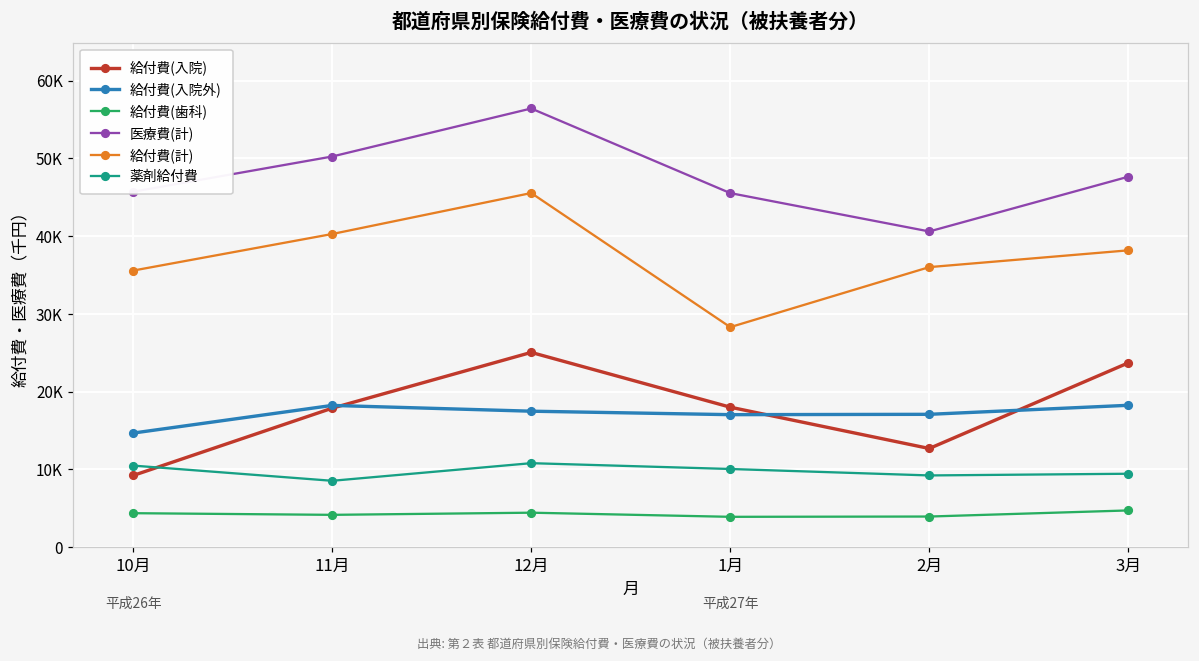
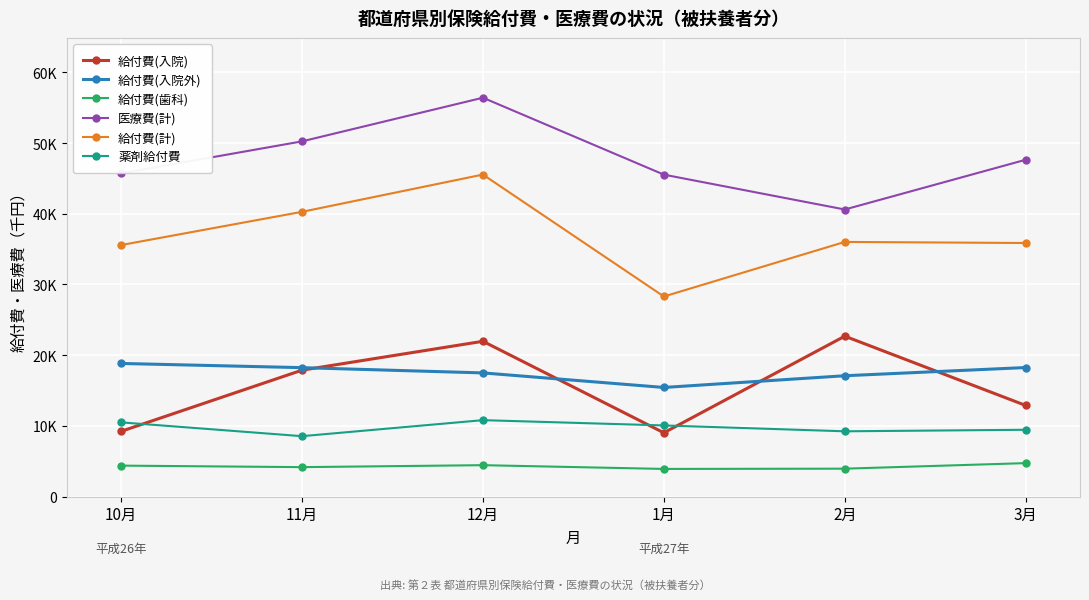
給付費(入院外), 10月: 15000 -> 19000
給付費(入院), 12月: 25000 -> 22000
給付費(入院), 1月: 18000 -> 9000
給付費(入院外), 1月: 17000 -> 15000
給付費(入院), 2月: 13000 -> 23000
給付費(入院), 3月: 24000 -> 13000
給付費(計), 3月: 38000 -> 36000
